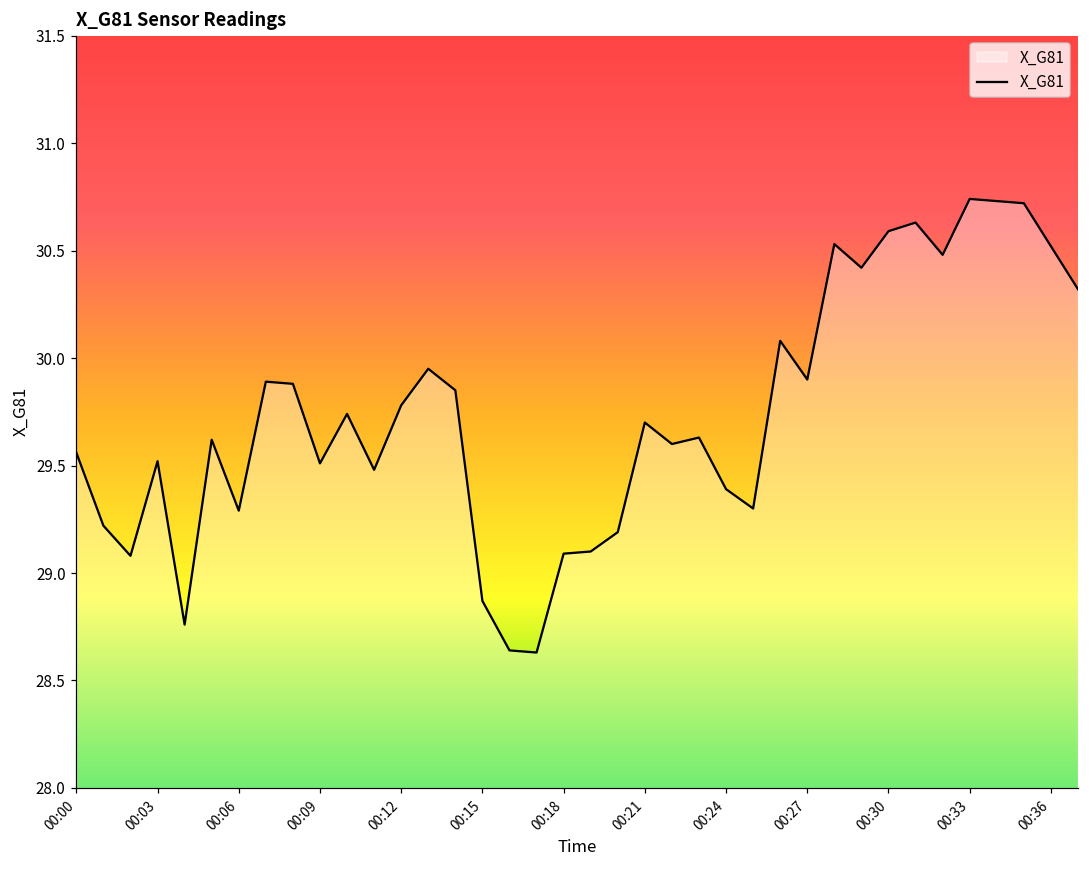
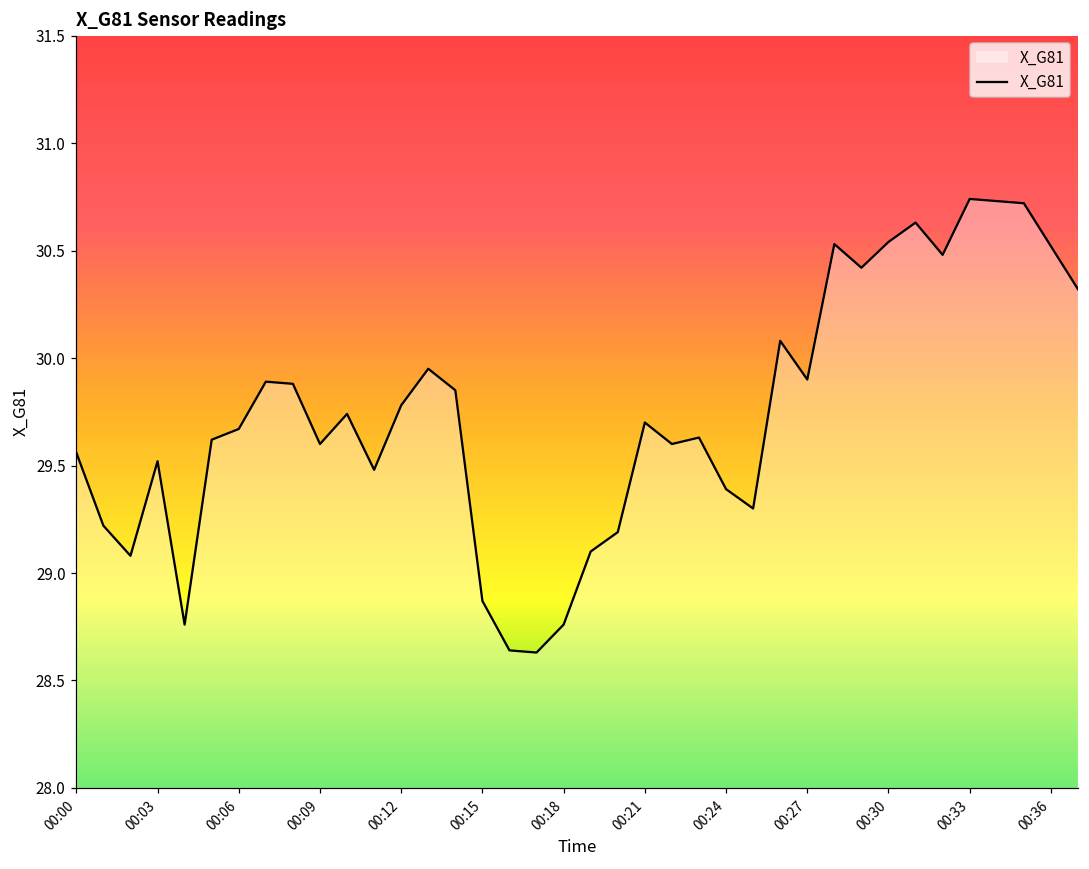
00:06: 29.29 -> 29.67
00:09: 29.51 -> 29.60
00:18: 29.09 -> 28.76
00:30: 30.59 -> 30.54
